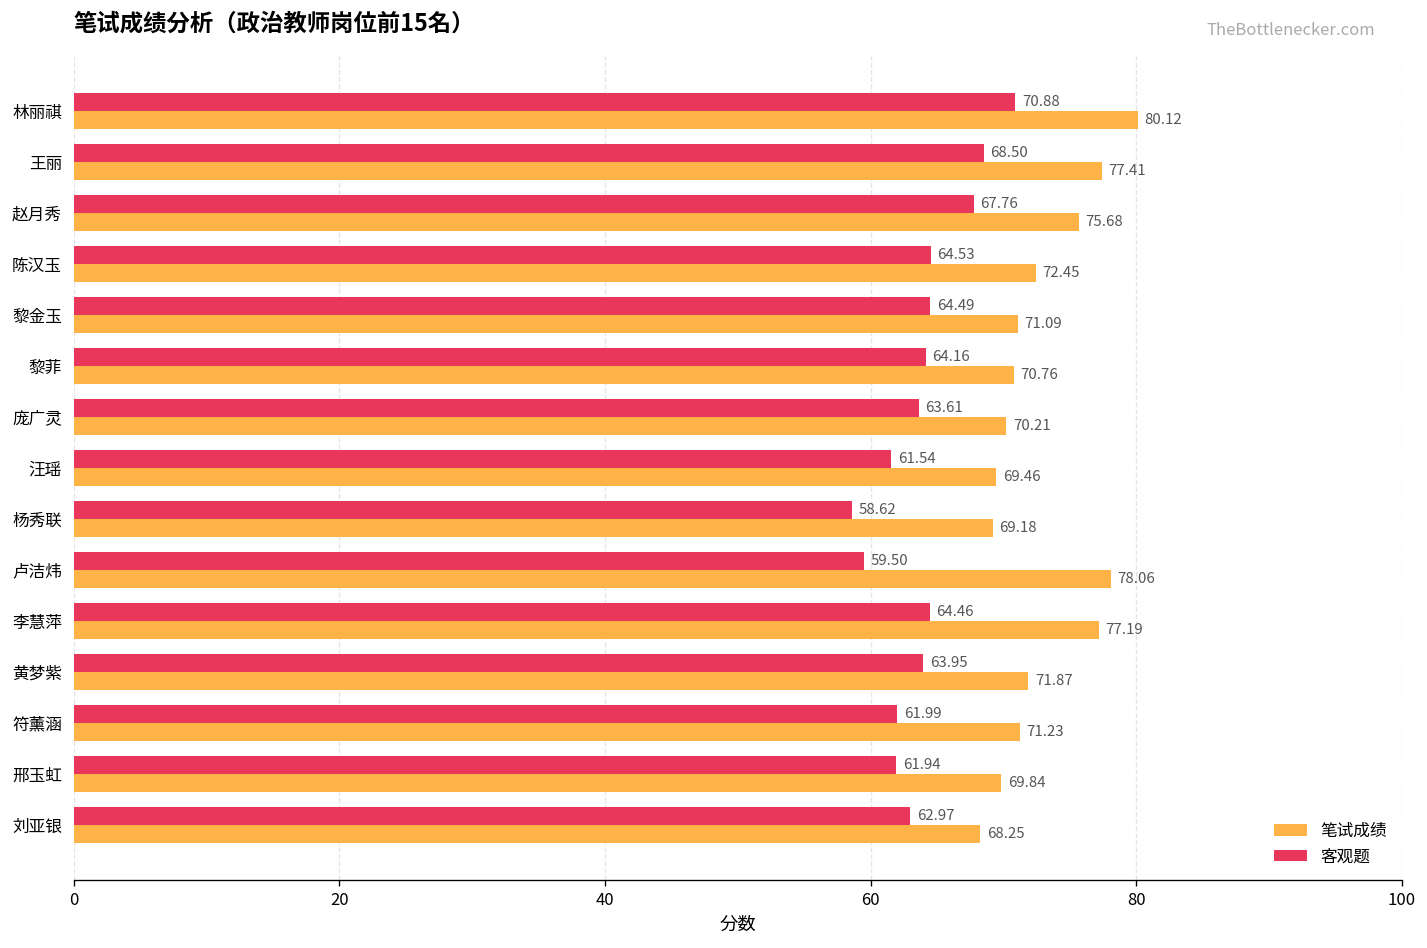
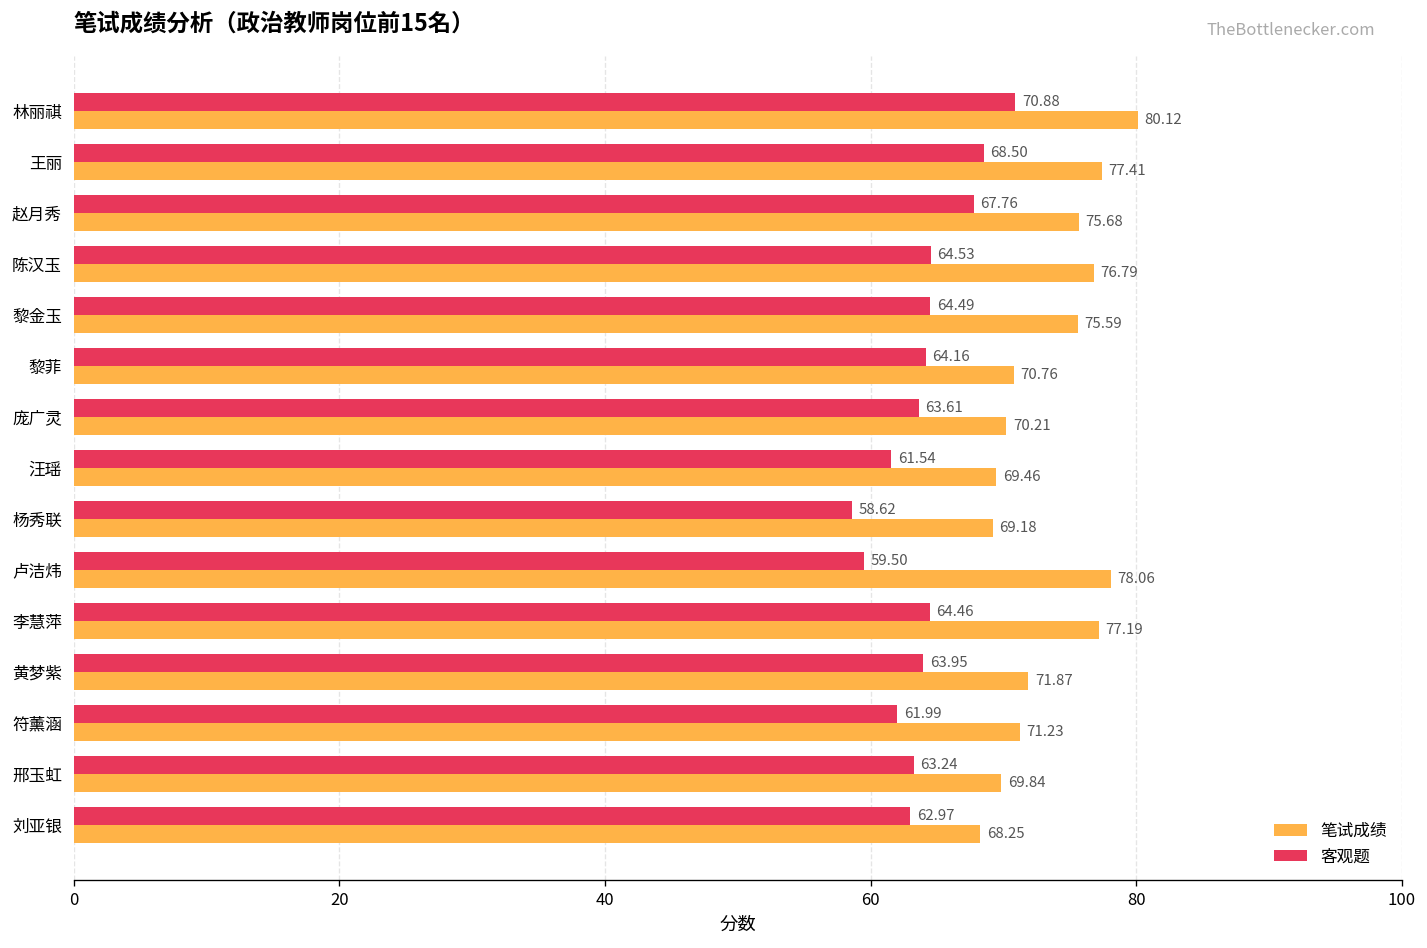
笔试成绩, 陈汉玉: 72.45 -> 76.79
笔试成绩, 黎金玉: 71.09 -> 75.59
客观题, 邢玉虹: 61.94 -> 63.24
